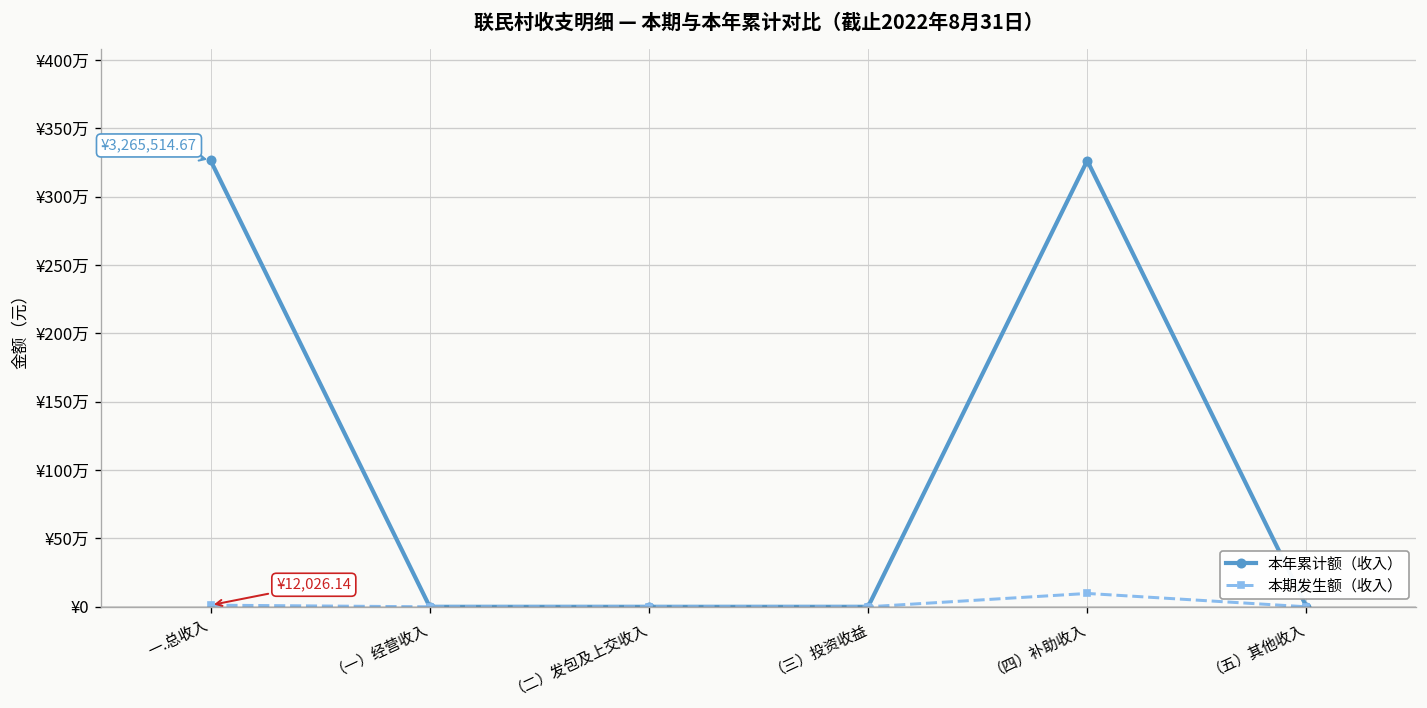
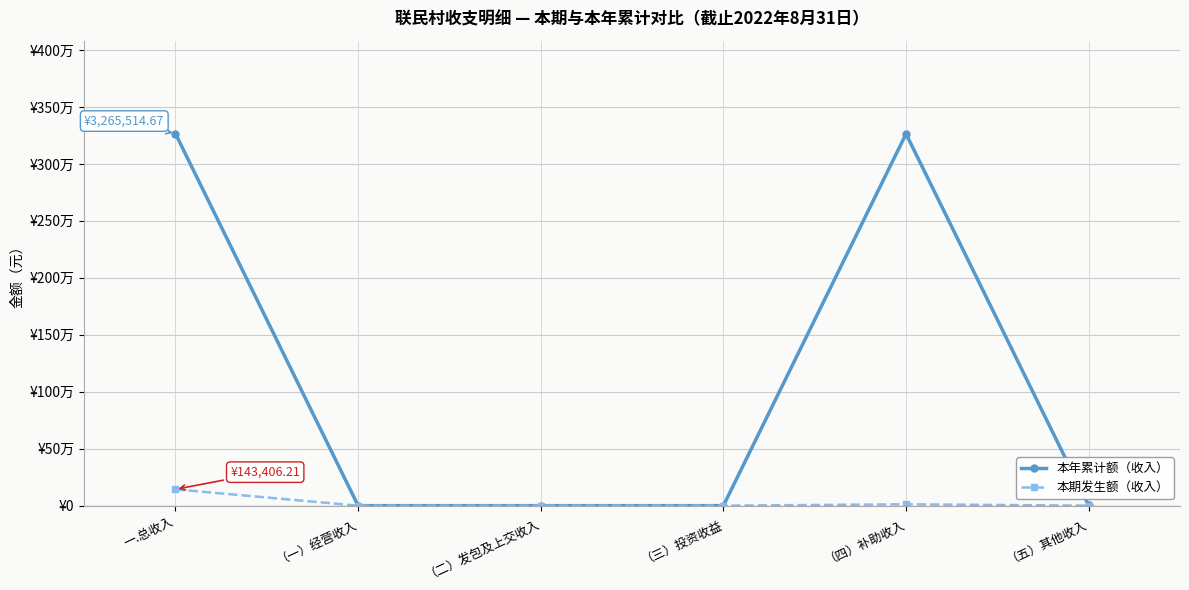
本期发生额（收入）, 一.总收入: ¥12,026.14 -> ¥143,406.21
本期发生额（收入）, （四）补助收入: ¥10万 -> ¥1万
